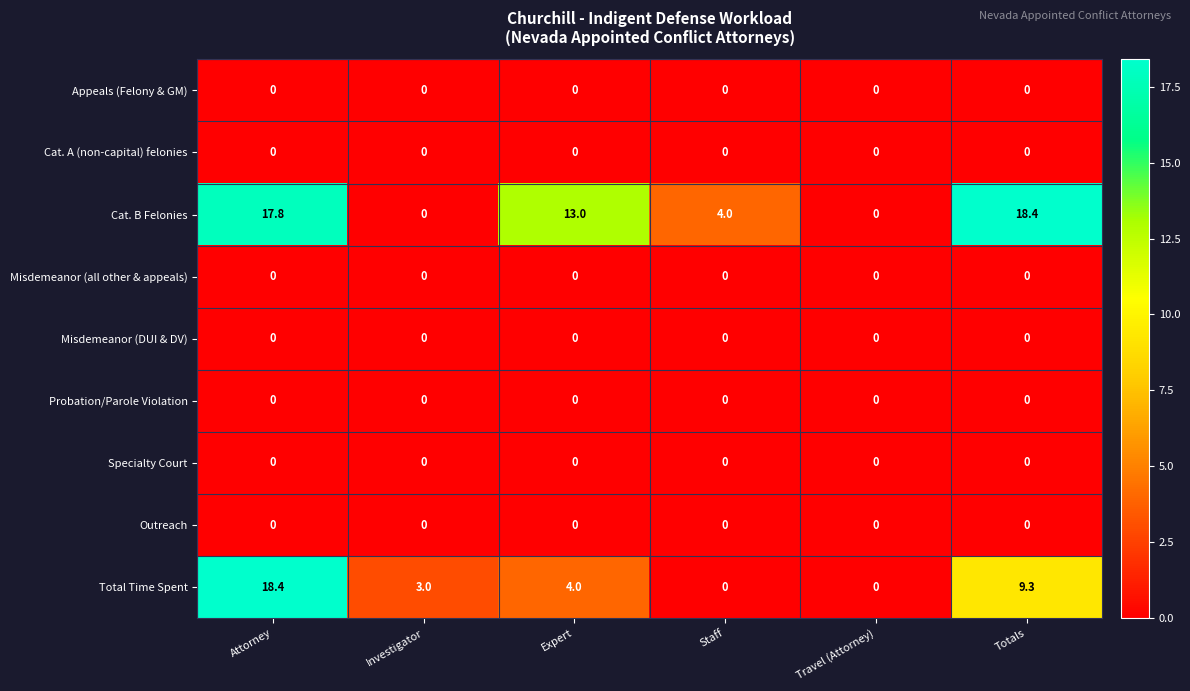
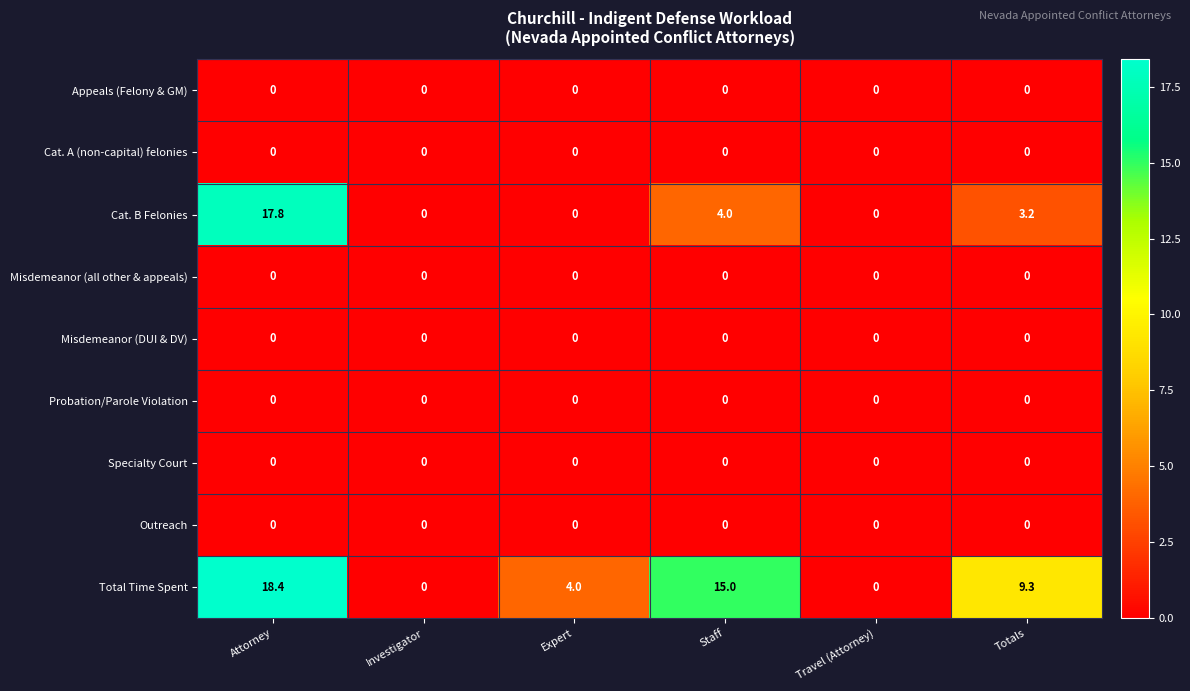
Cat. B Felonies, Expert: 13.0 -> 0
Cat. B Felonies, Totals: 18.4 -> 3.2
Total Time Spent, Investigator: 3.0 -> 0
Total Time Spent, Staff: 0 -> 15.0
